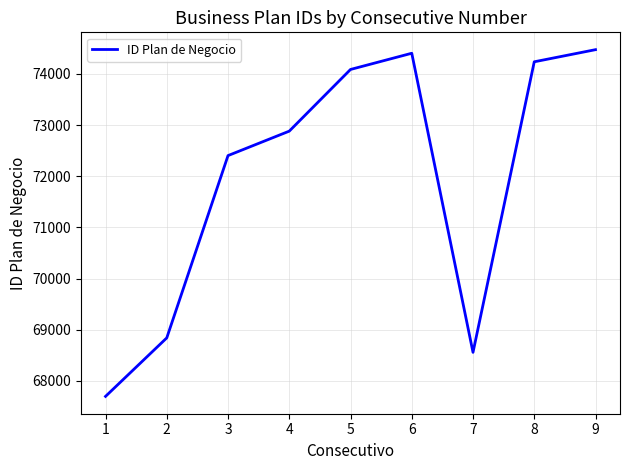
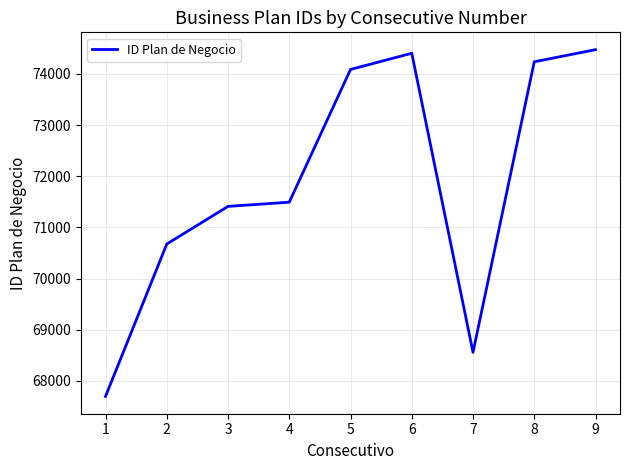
2: 68800 -> 70700
3: 72400 -> 71400
4: 72900 -> 71500
